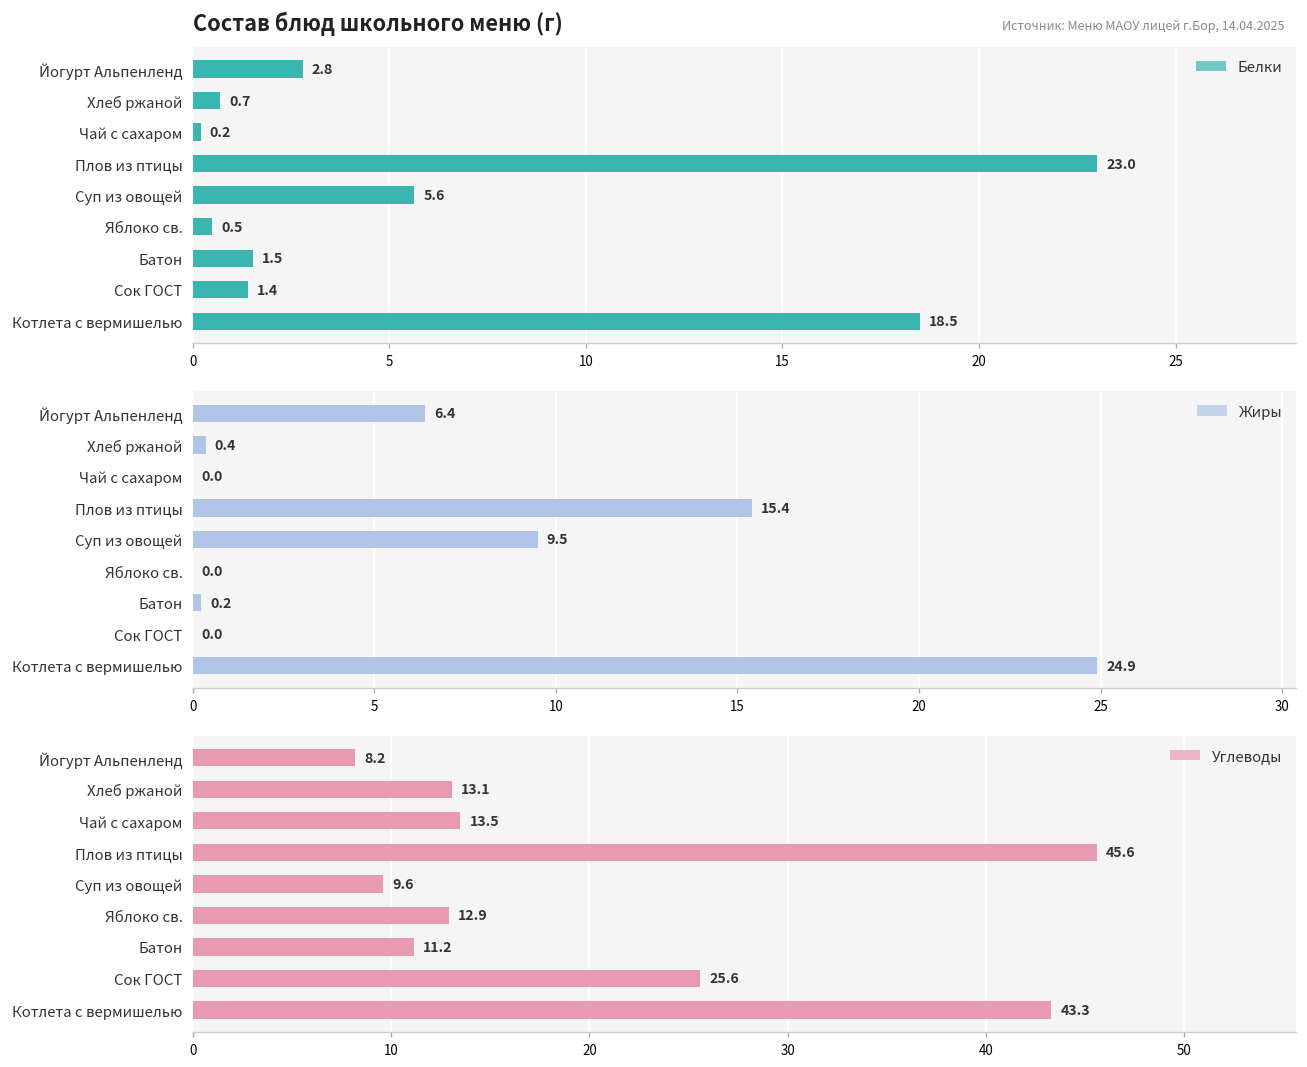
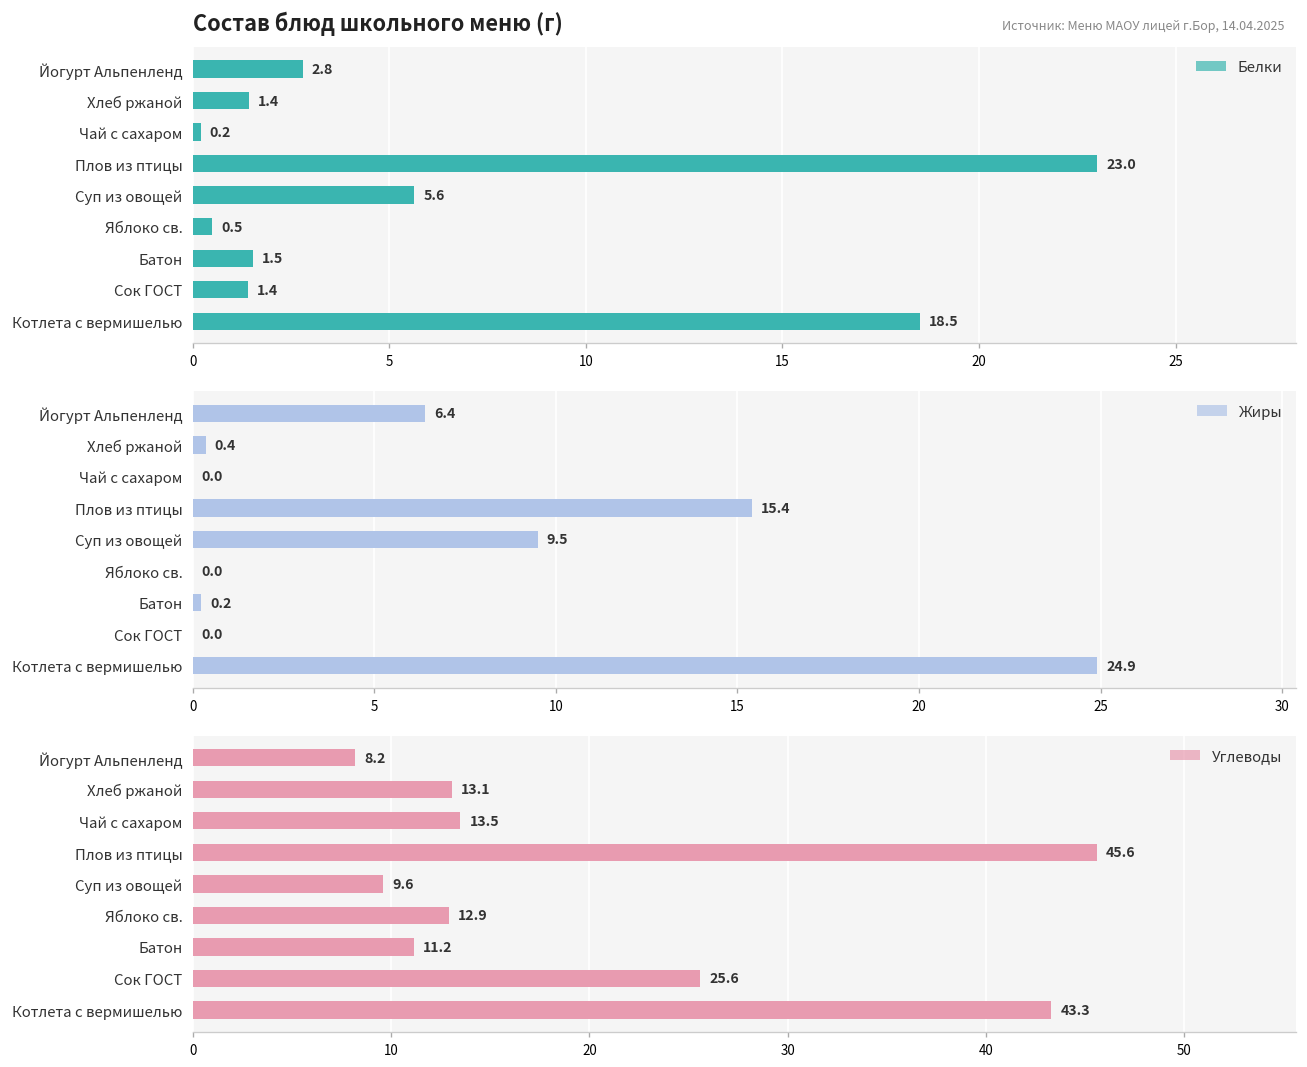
Состав блюд школьного меню (г), Хлеб ржаной: 0.7 -> 1.4
